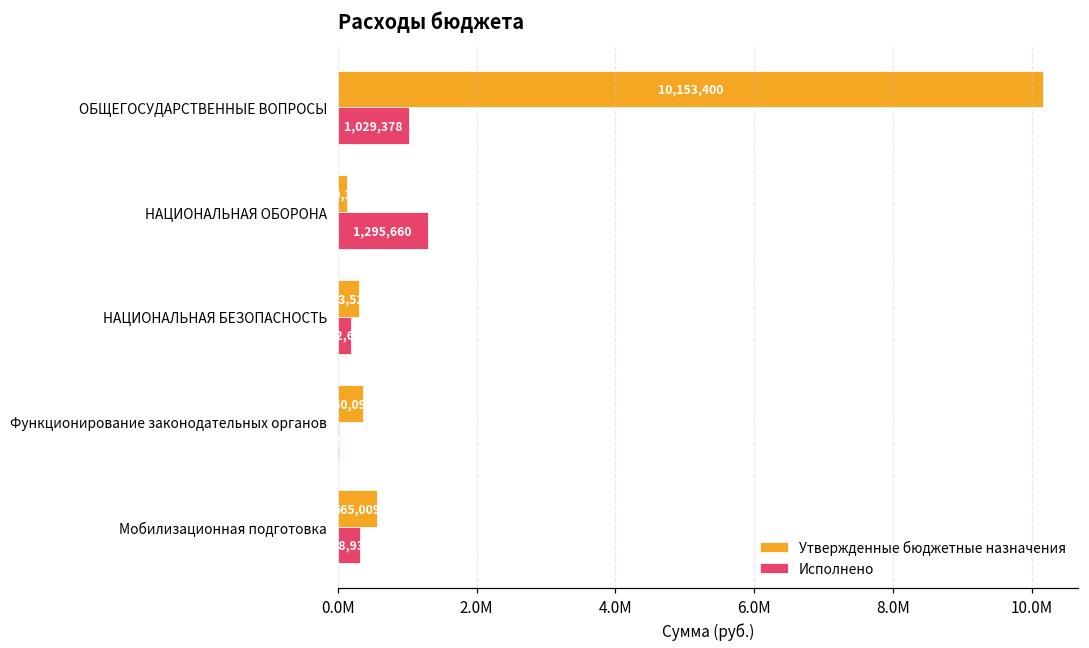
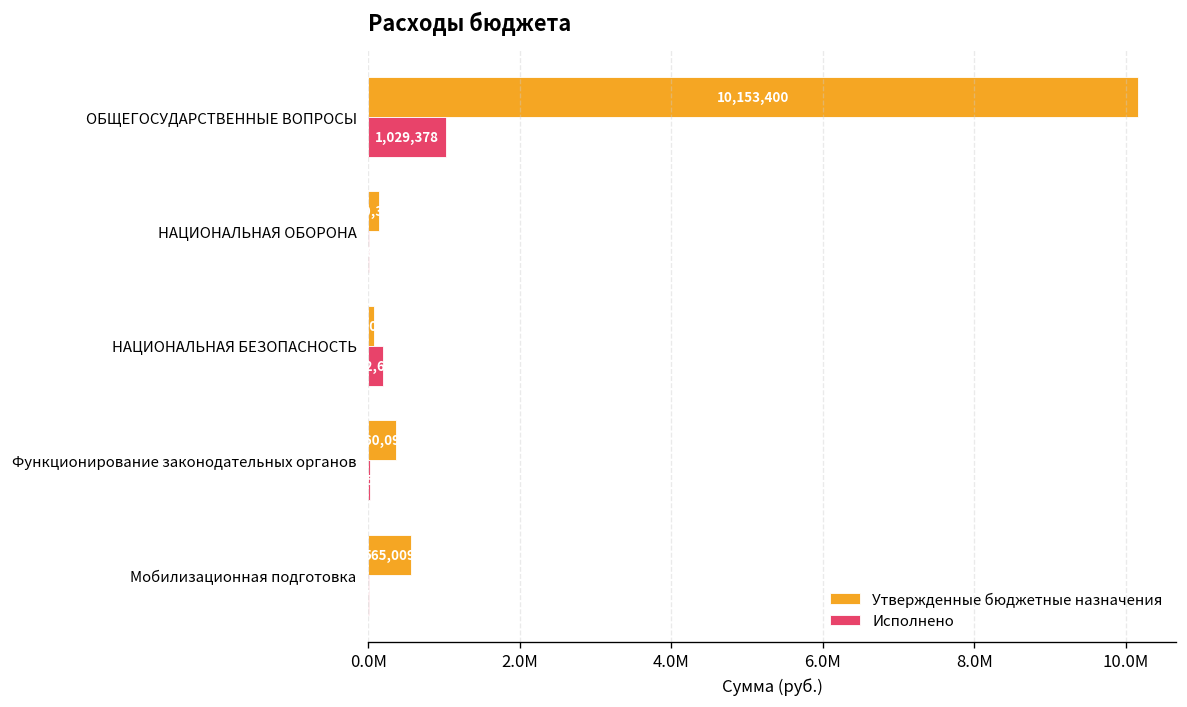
Исполнено, НАЦИОНАЛЬНАЯ ОБОРОНА: 1300000 -> 0
Утвержденные бюджетные назначения, НАЦИОНАЛЬНАЯ БЕЗОПАСНОСТЬ: 300000 -> 100000
Исполнено, Мобилизационная подготовка: 300000 -> 0
